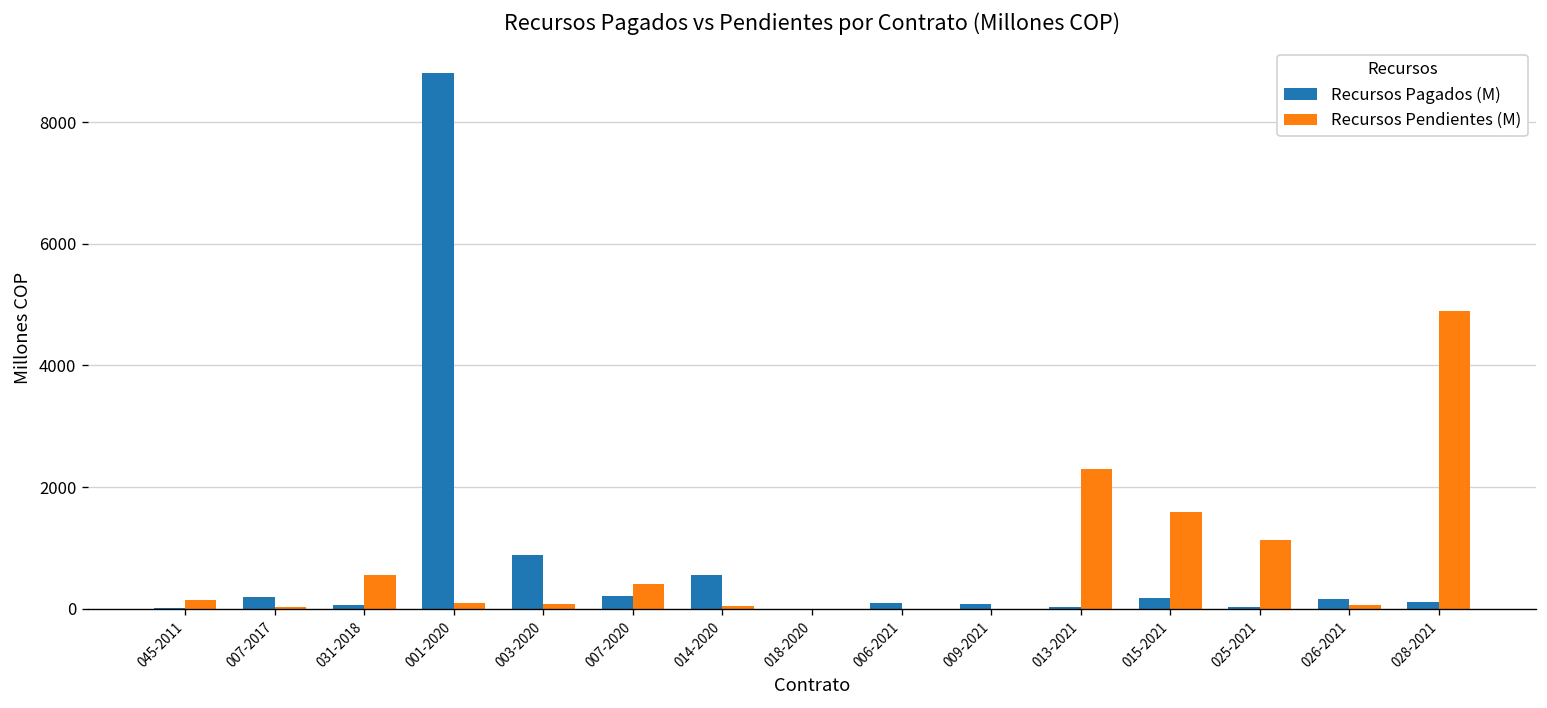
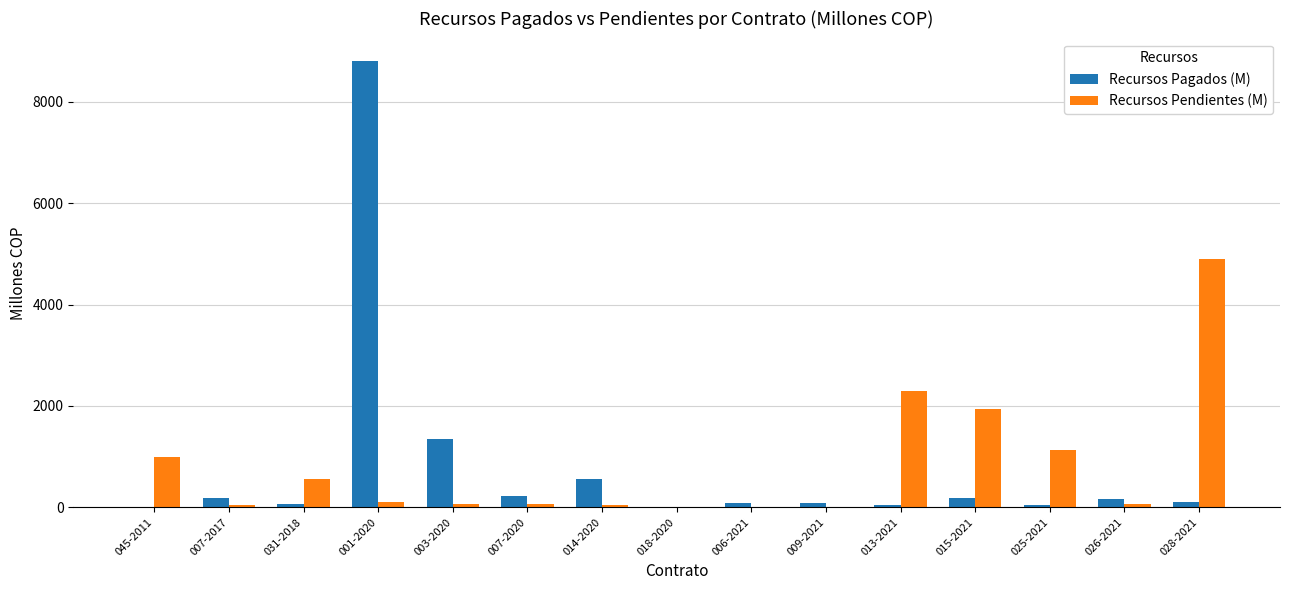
Recursos Pendientes (M), 045-2011: 100 -> 1000
Recursos Pagados (M), 003-2020: 900 -> 1300
Recursos Pendientes (M), 007-2020: 400 -> 100
Recursos Pendientes (M), 015-2021: 1600 -> 1900
